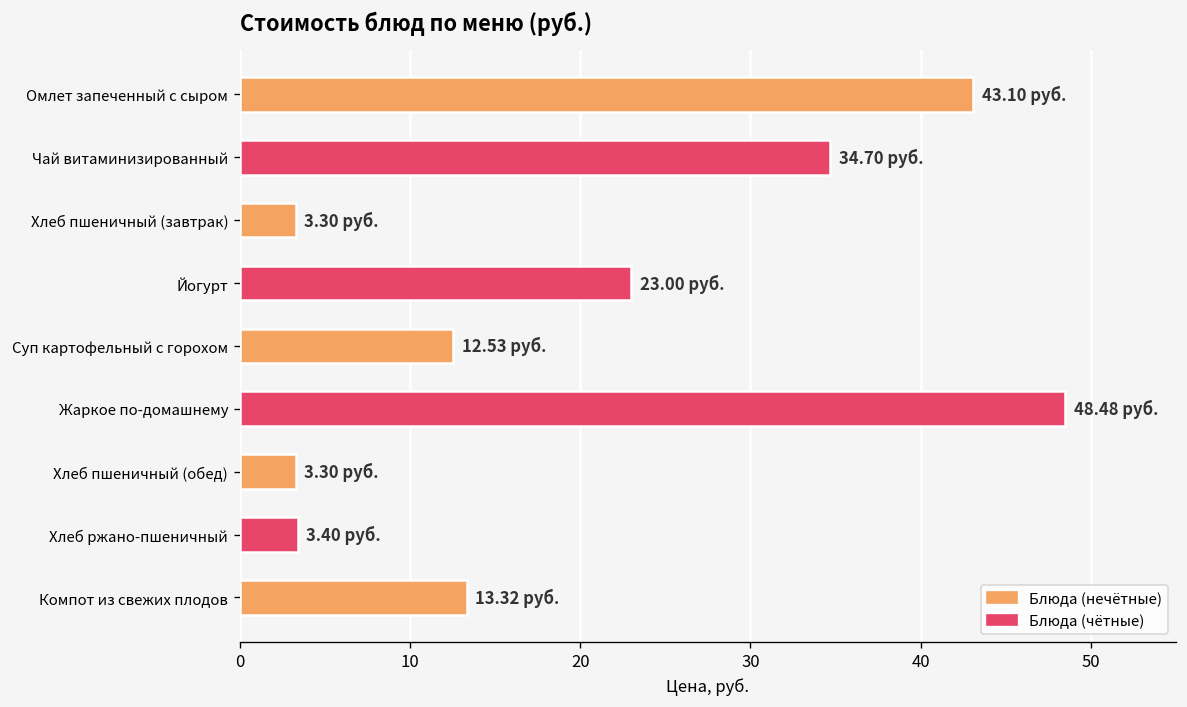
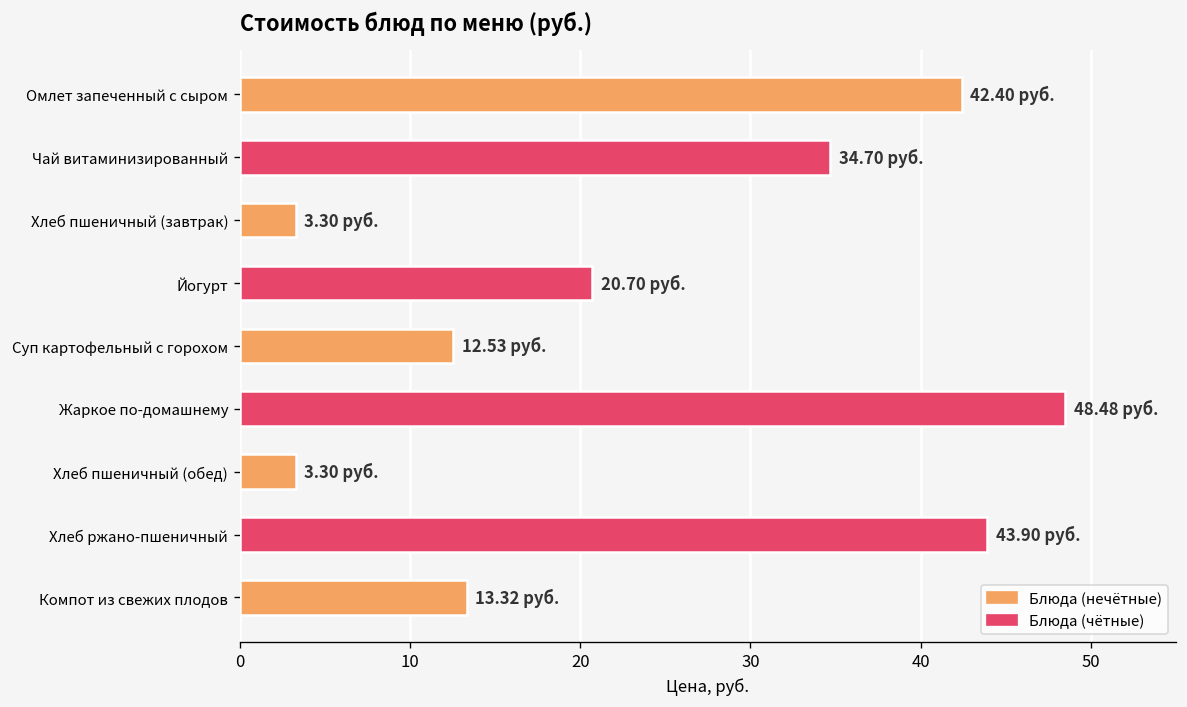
Омлет запеченный с сыром: 43.10 -> 42.40
Йогурт: 23.00 -> 20.70
Хлеб ржано-пшеничный: 3.40 -> 43.90
